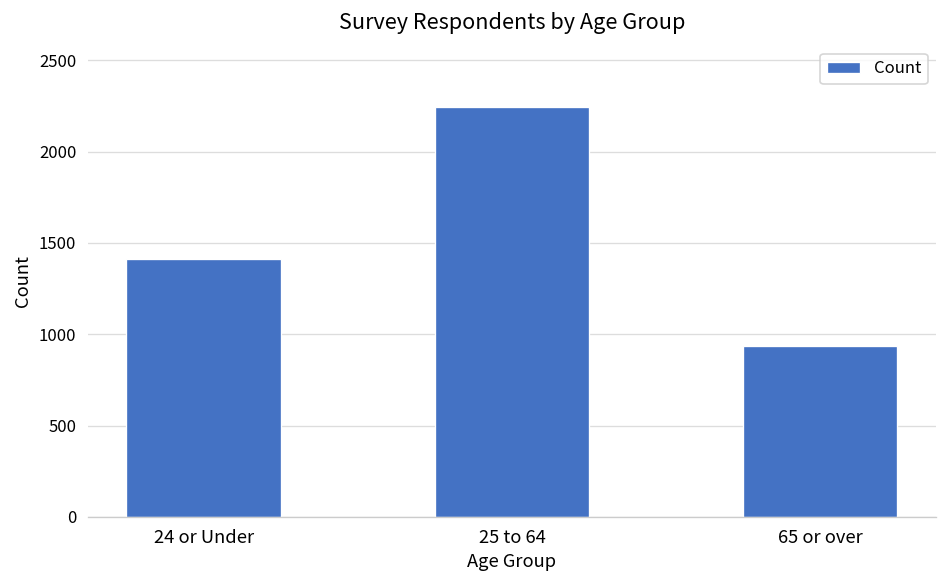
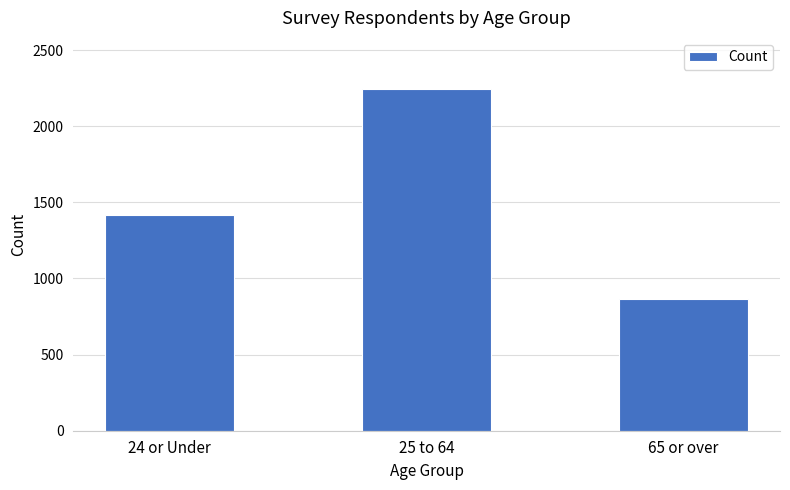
65 or over: 940 -> 870
